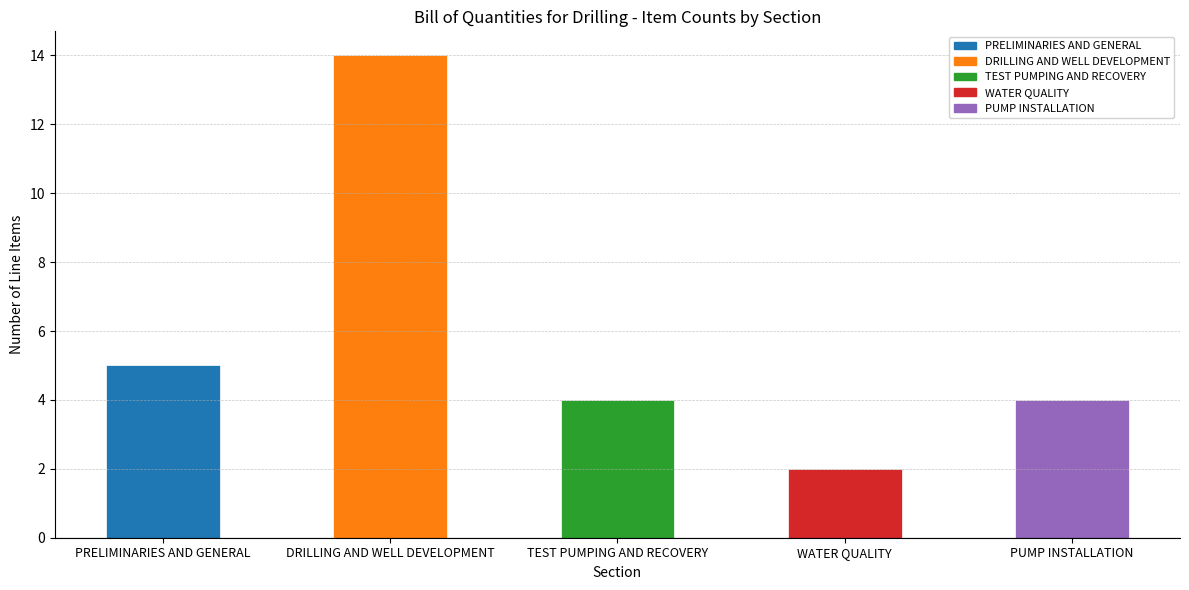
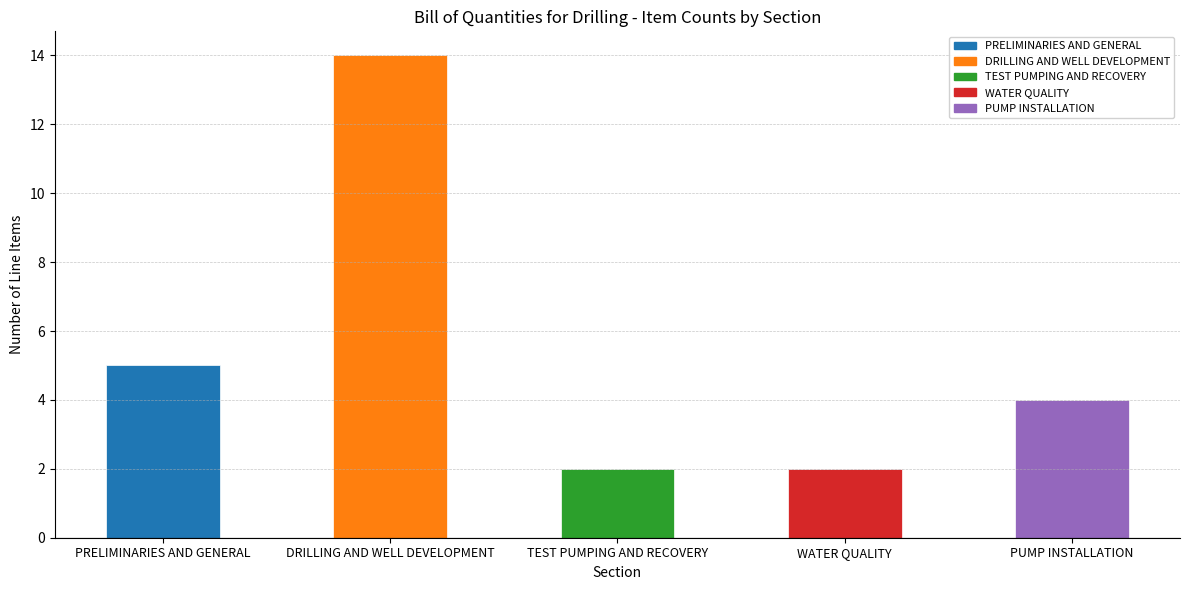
TEST PUMPING AND RECOVERY: 4 -> 2
